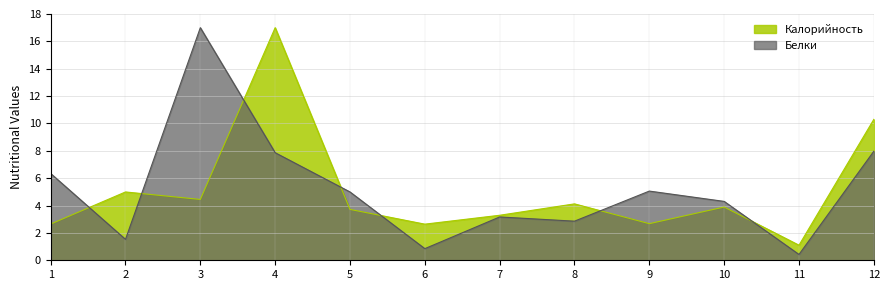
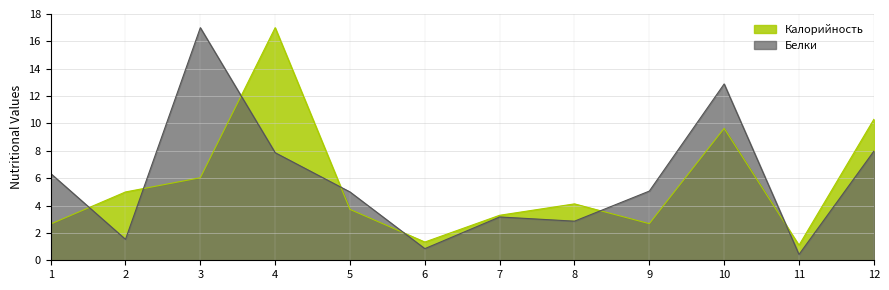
Калорийность, 3: 4.4 -> 6.0
Калорийность, 6: 2.6 -> 1.3
Калорийность, 10: 3.9 -> 9.6
Белки, 10: 4.3 -> 12.9
